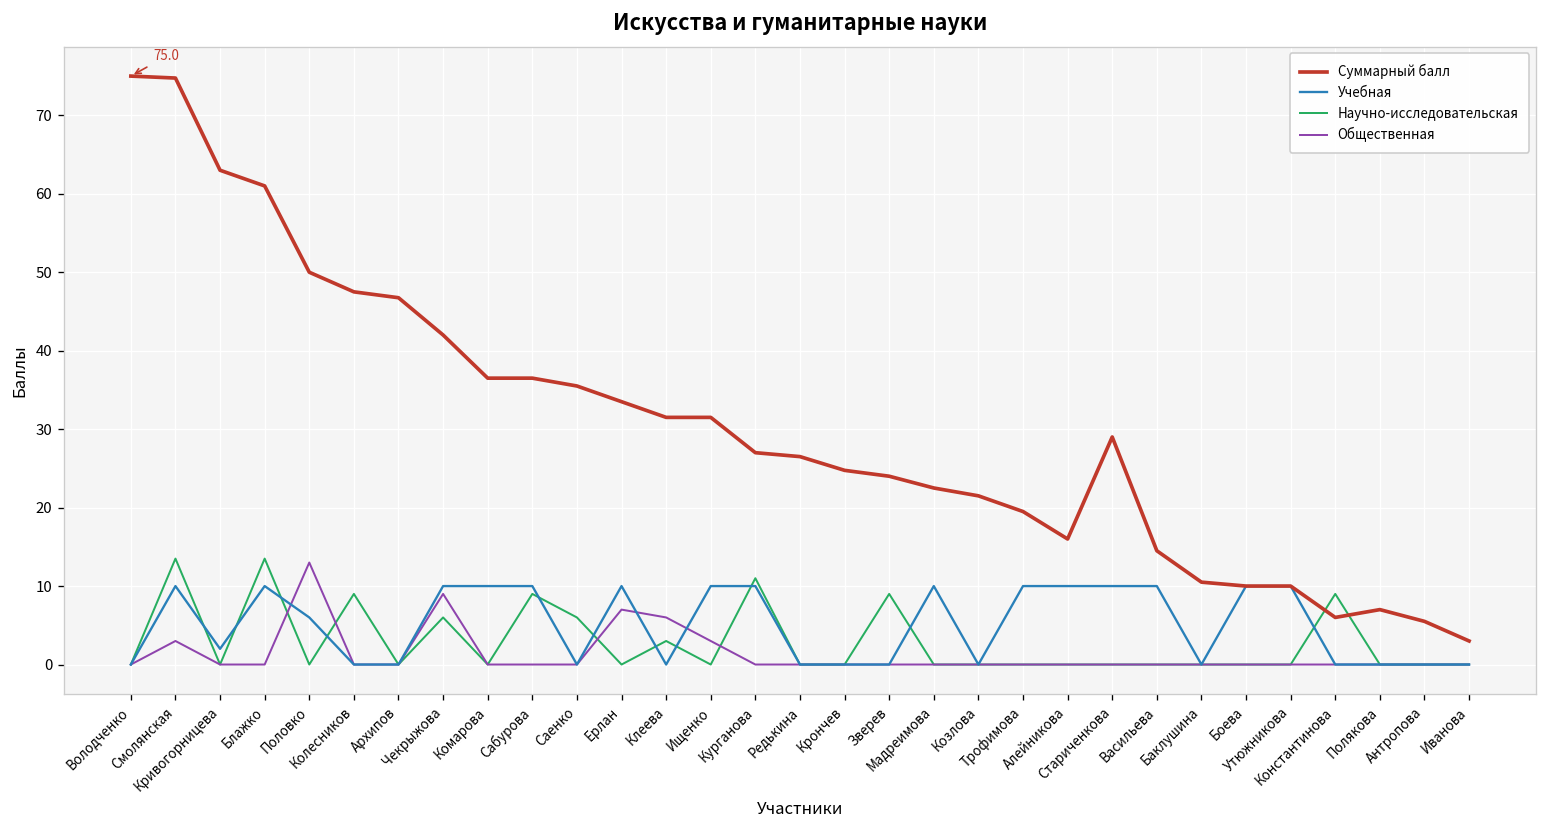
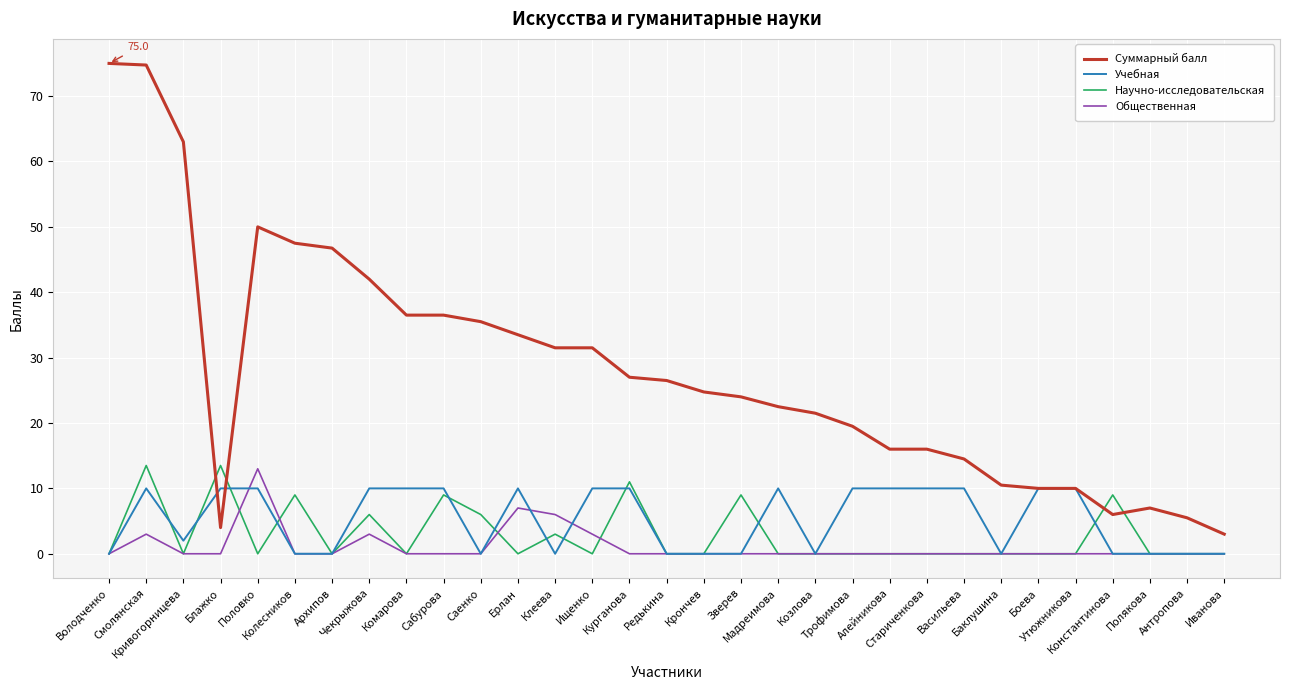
Суммарный балл, Блажко: 61 -> 4
Учебная, Половко: 6 -> 10
Общественная, Чекрыжова: 9 -> 3
Суммарный балл, Стариченкова: 29 -> 16
